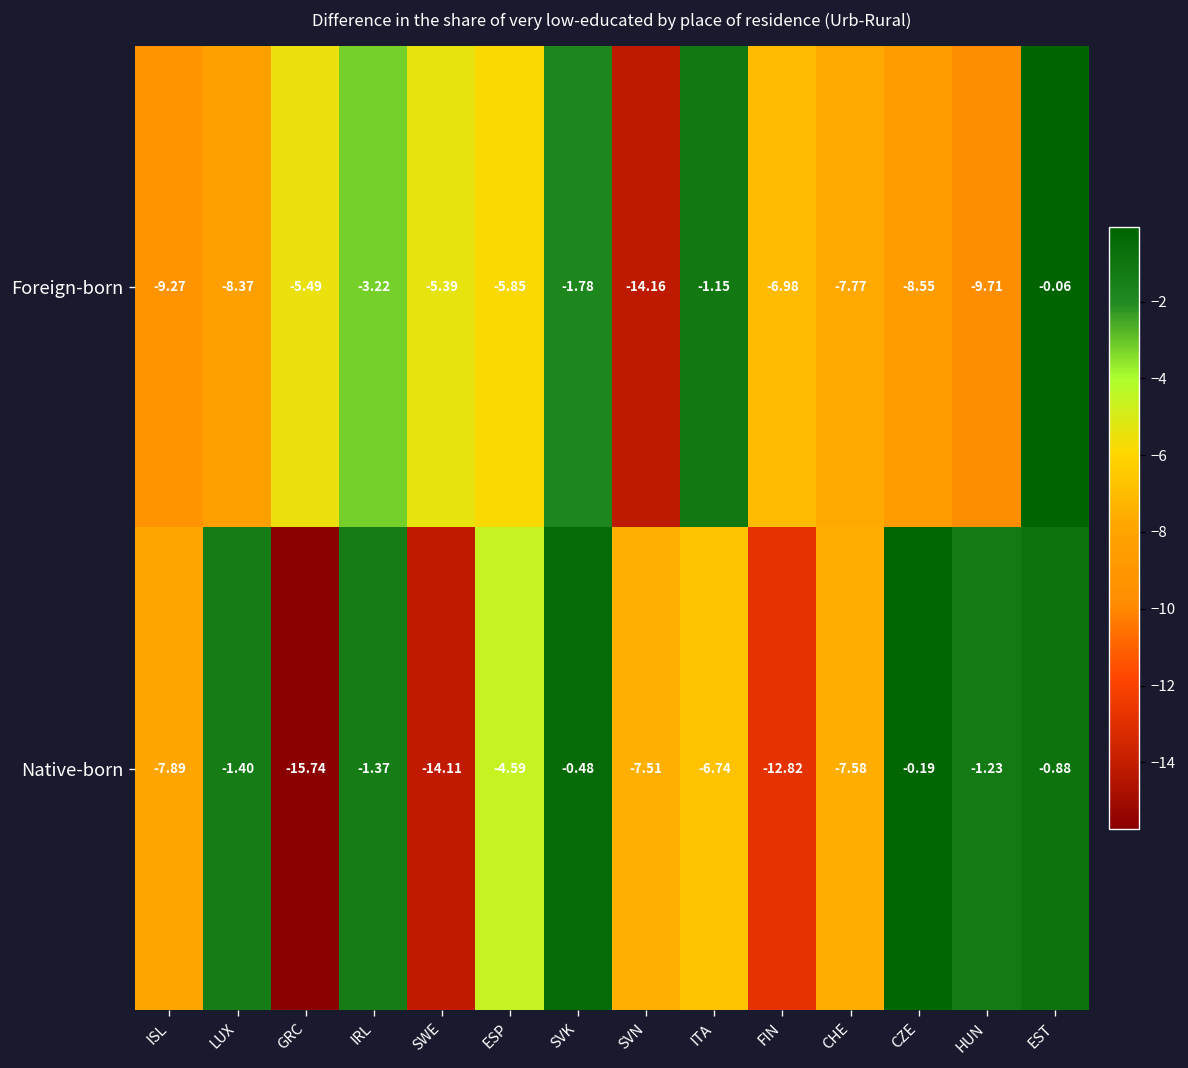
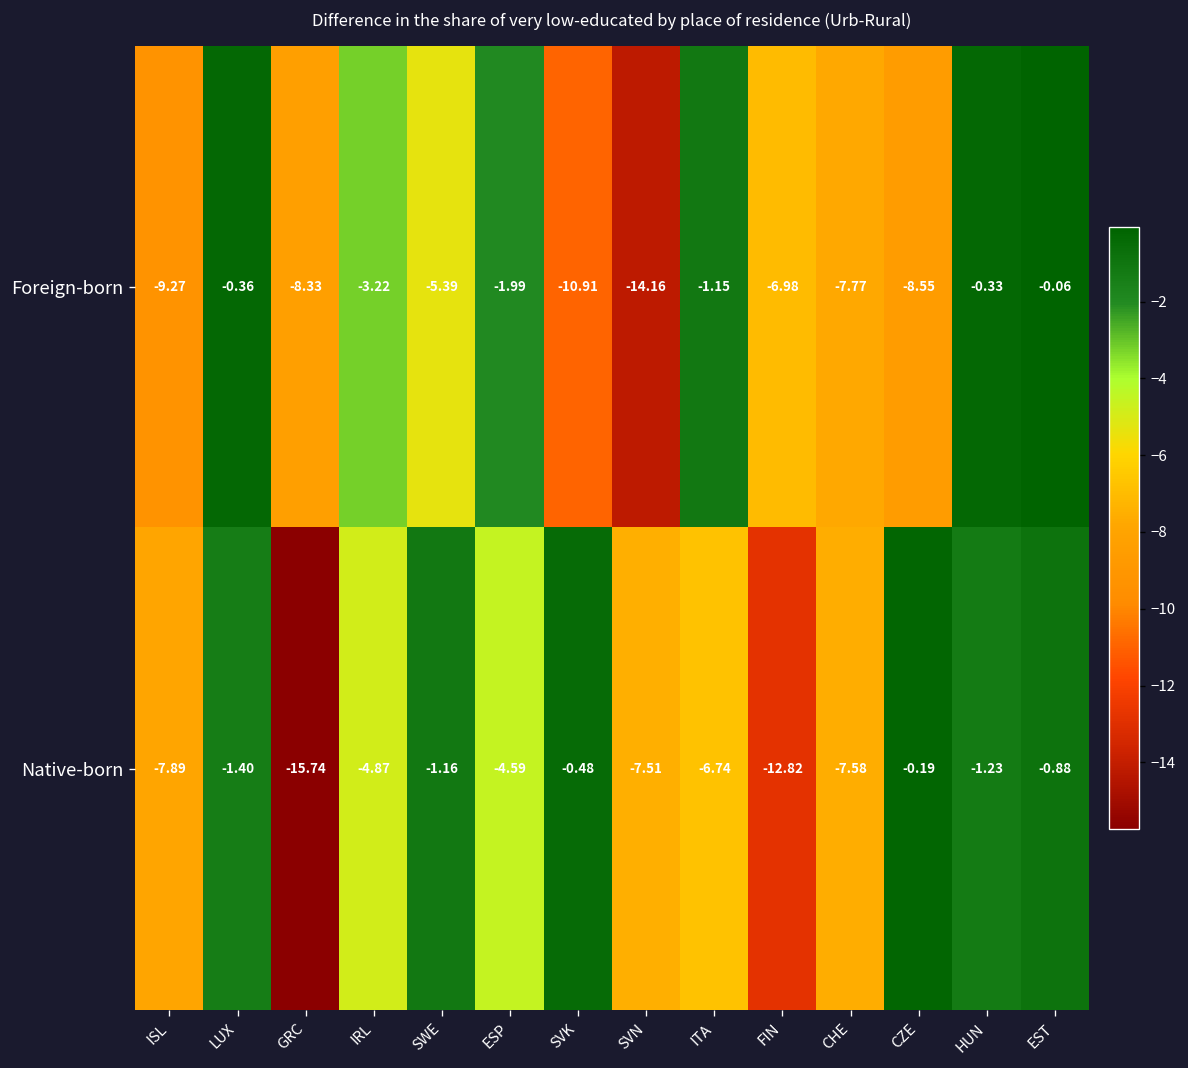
Foreign-born, LUX: -8.37 -> -0.36
Foreign-born, GRC: -5.49 -> -8.33
Foreign-born, ESP: -5.85 -> -1.99
Foreign-born, SVK: -1.78 -> -10.91
Foreign-born, HUN: -9.71 -> -0.33
Native-born, IRL: -1.37 -> -4.87
Native-born, SWE: -14.11 -> -1.16
